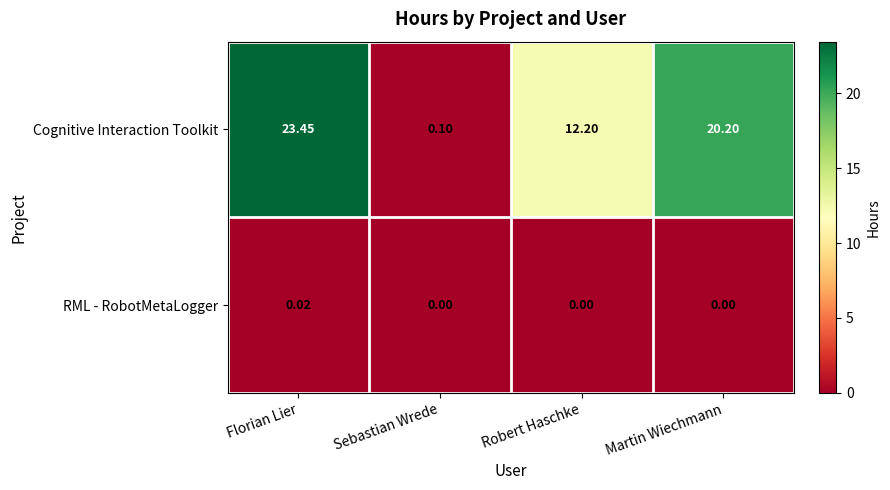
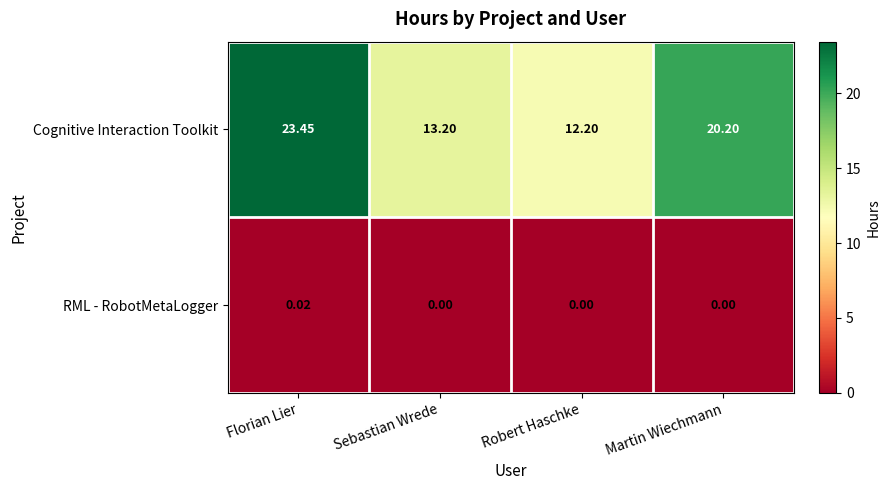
Cognitive Interaction Toolkit, Sebastian Wrede: 0.10 -> 13.20
